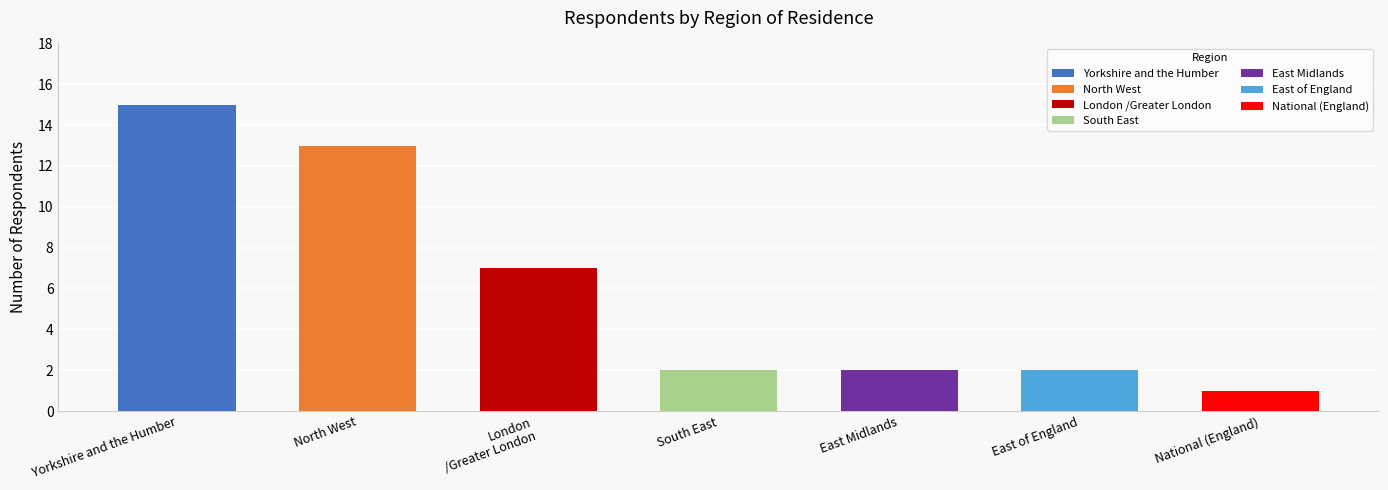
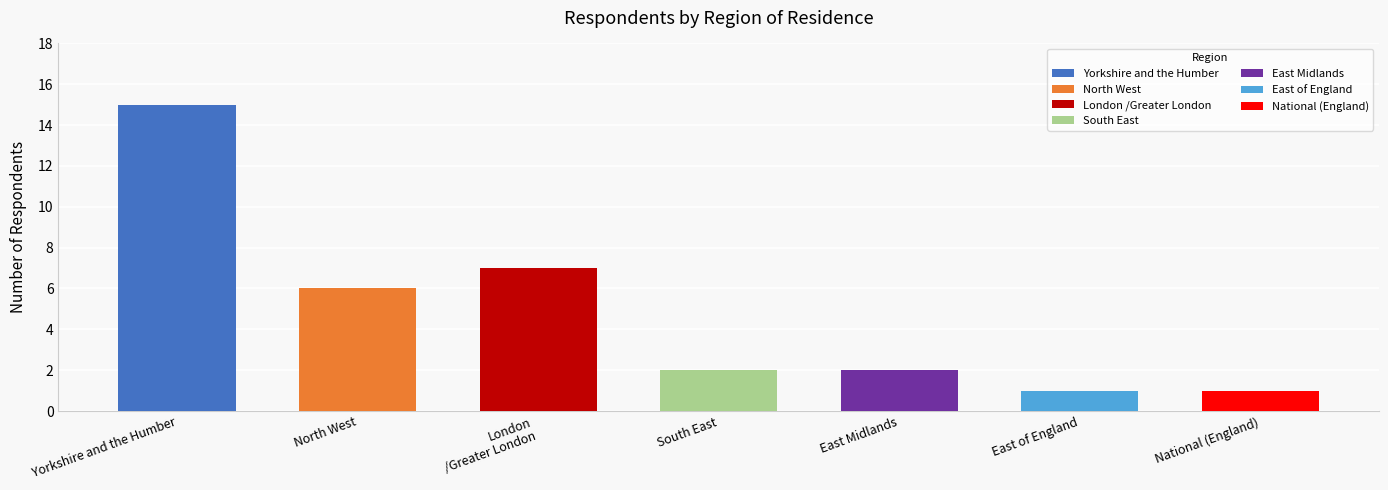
North West: 13 -> 6
East of England: 2 -> 1
